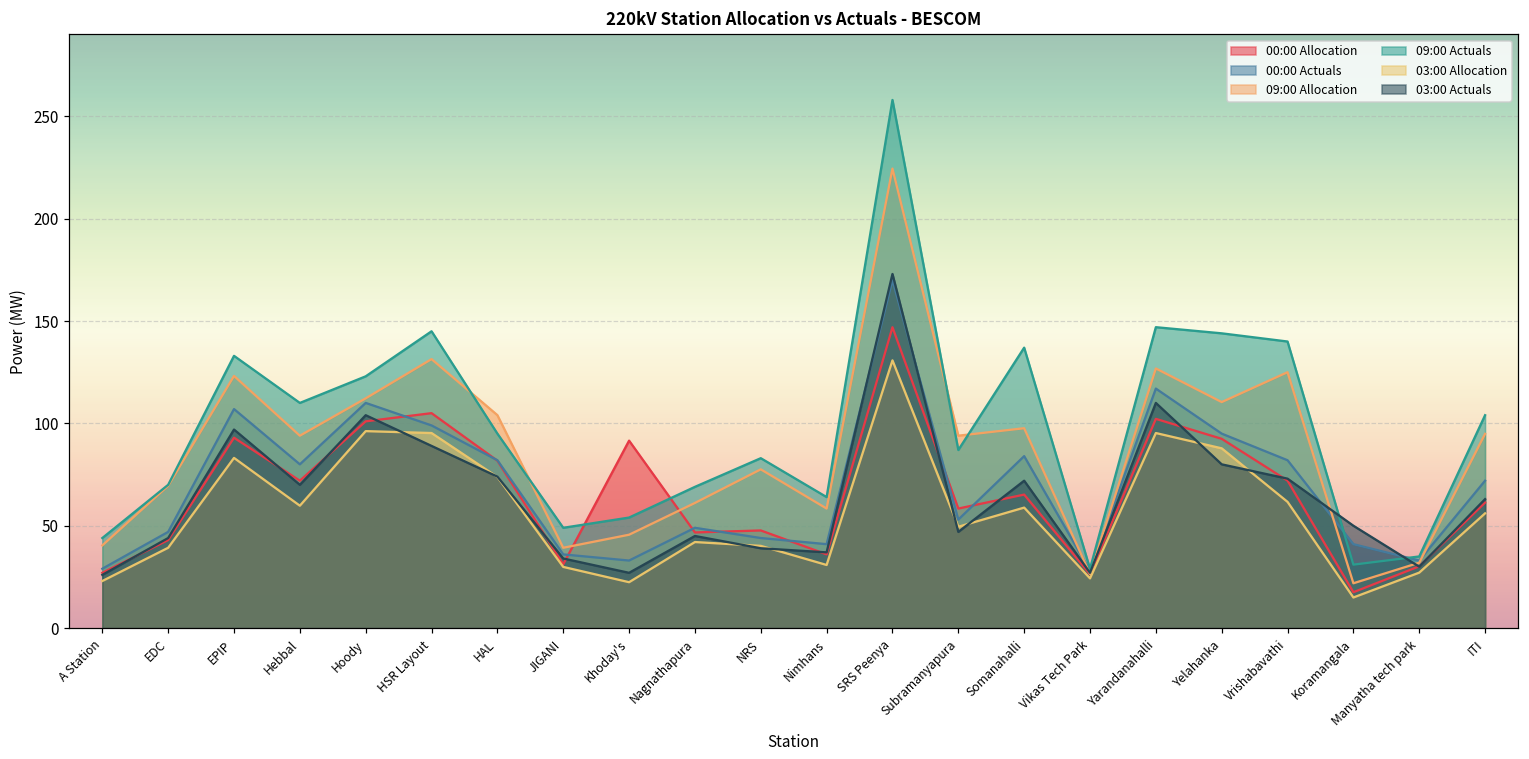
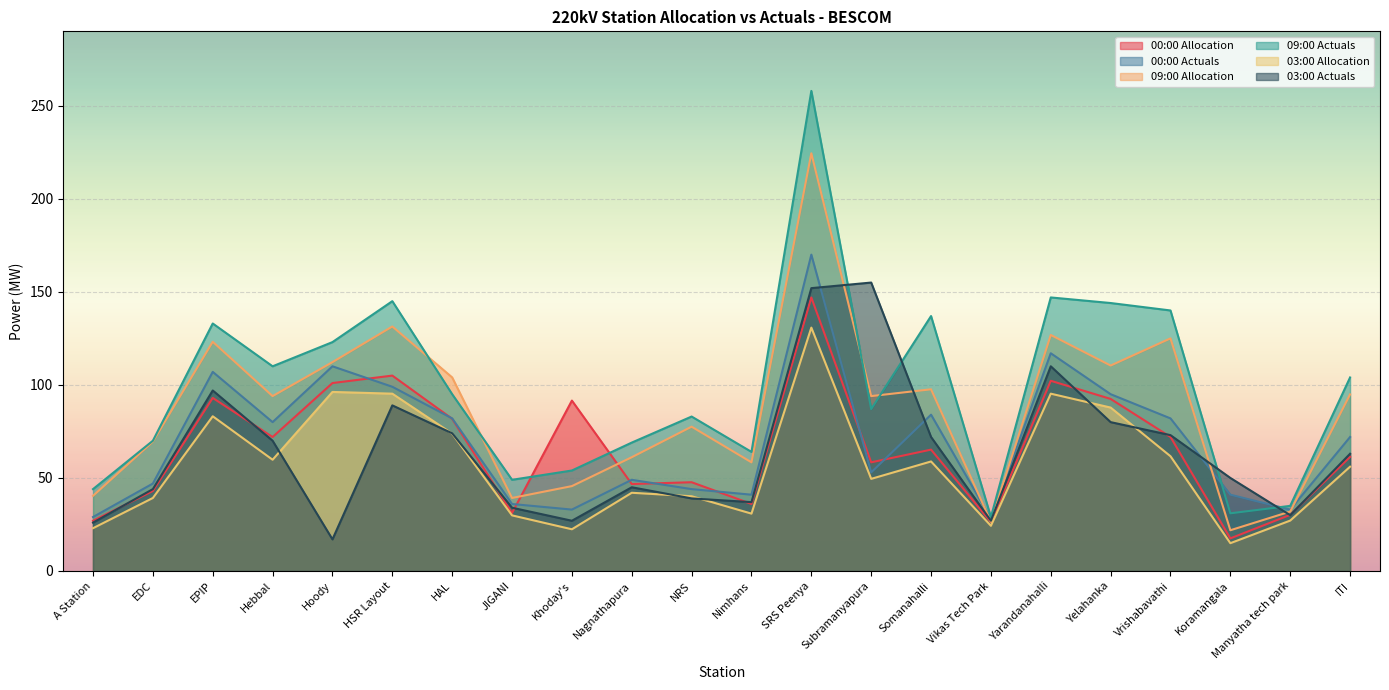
03:00 Actuals, Hoody: 104 -> 17
03:00 Actuals, SRS Peenya: 173 -> 152
03:00 Actuals, Subramanyapura: 47 -> 155
